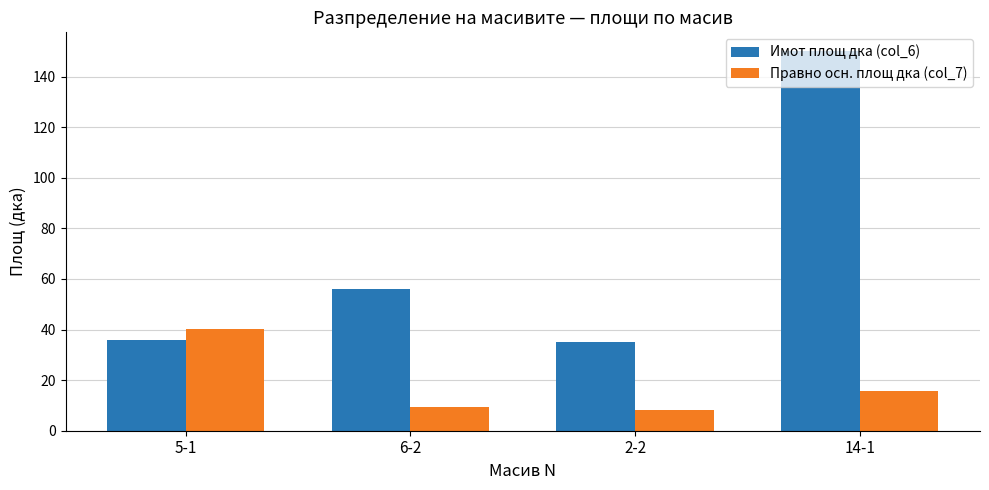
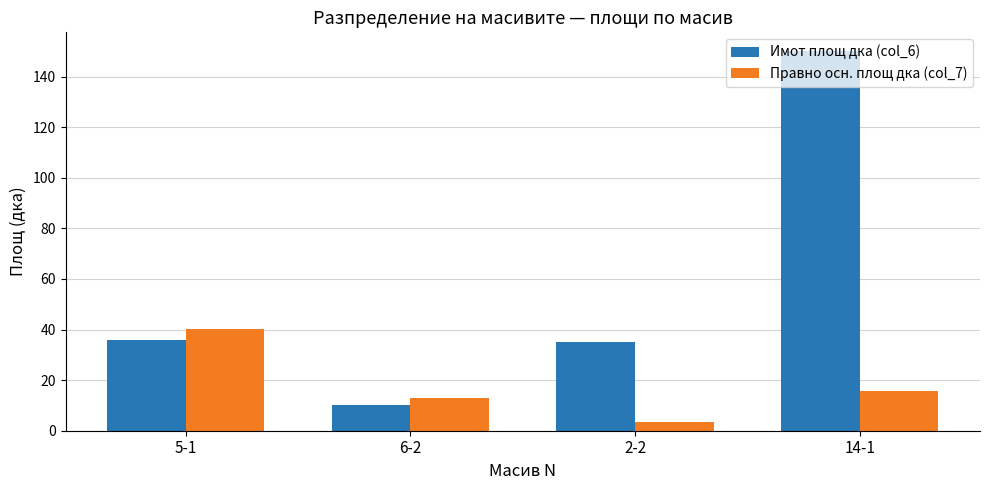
Имот площ дка (col_6), 6-2: 56 -> 10
Правно осн. площ дка (col_7), 6-2: 9 -> 13
Правно осн. площ дка (col_7), 2-2: 8 -> 4
